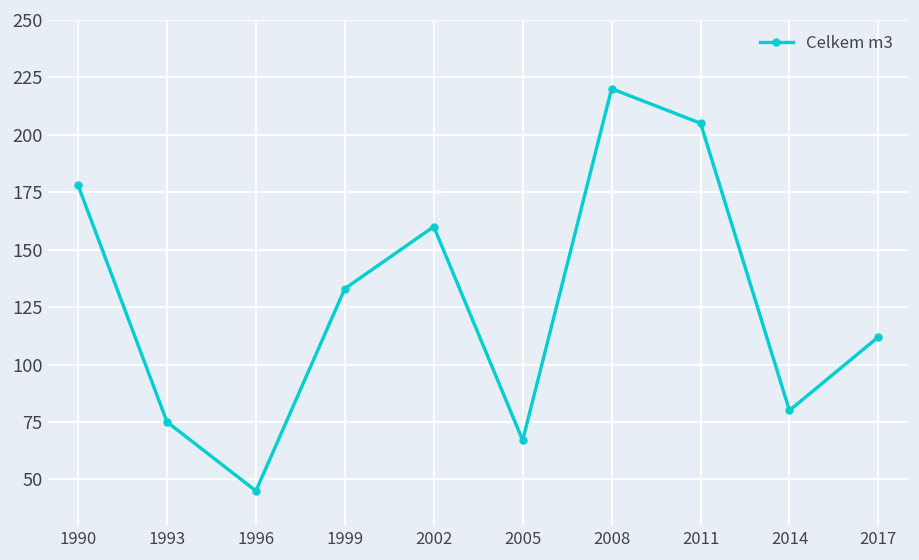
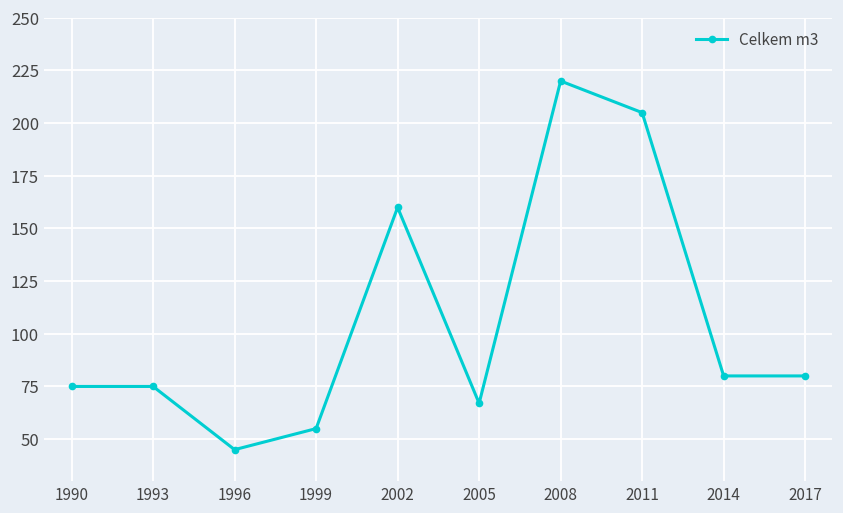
1990: 178 -> 75
1999: 133 -> 55
2017: 112 -> 80
